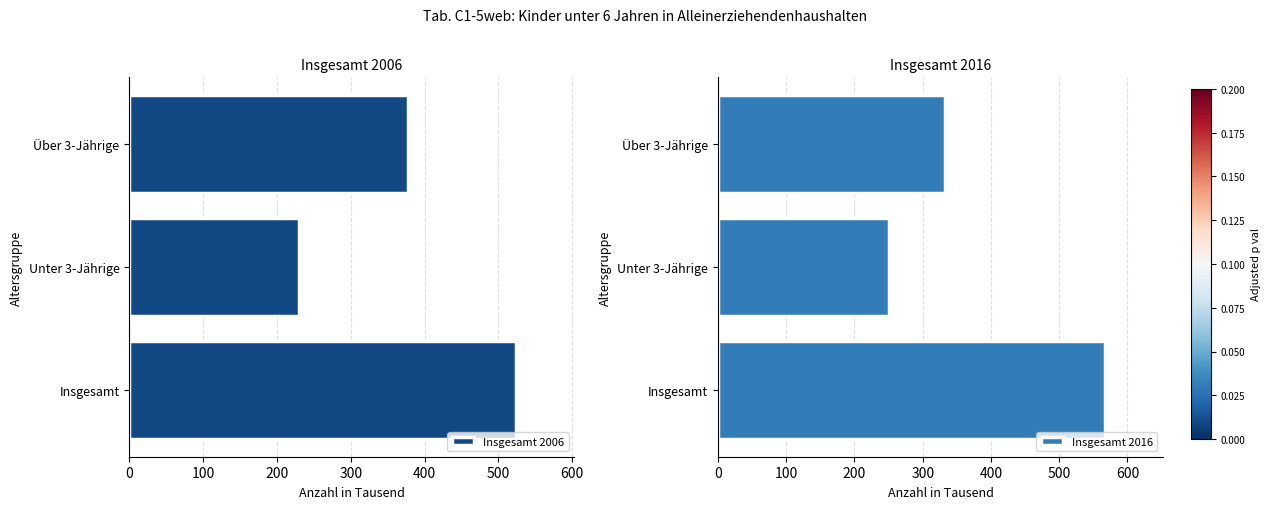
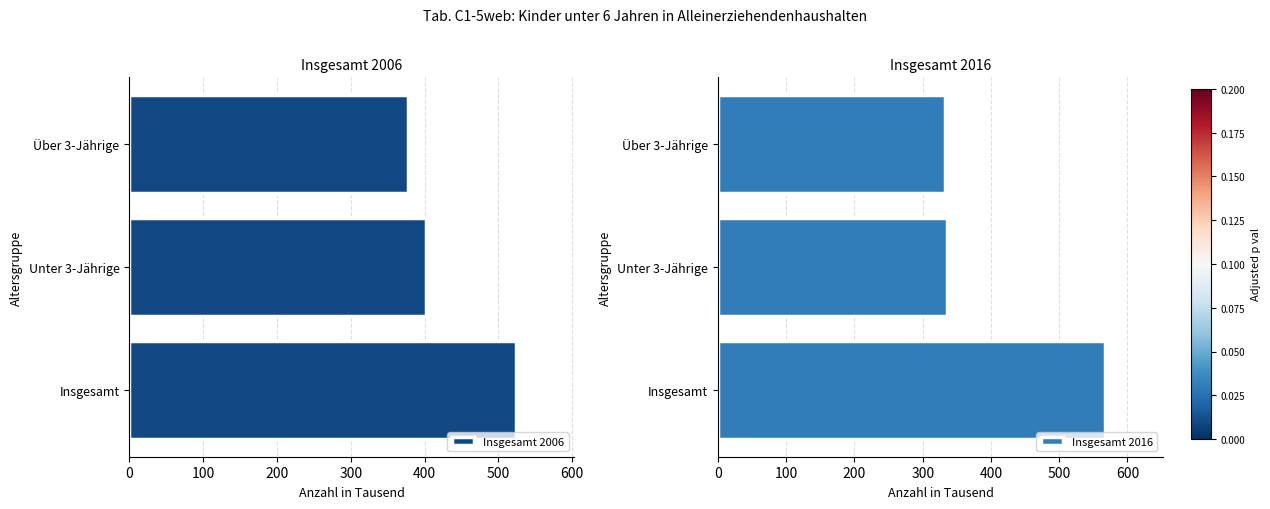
Insgesamt 2006, Unter 3-Jährige: 230 -> 400
Insgesamt 2016, Unter 3-Jährige: 250 -> 340
